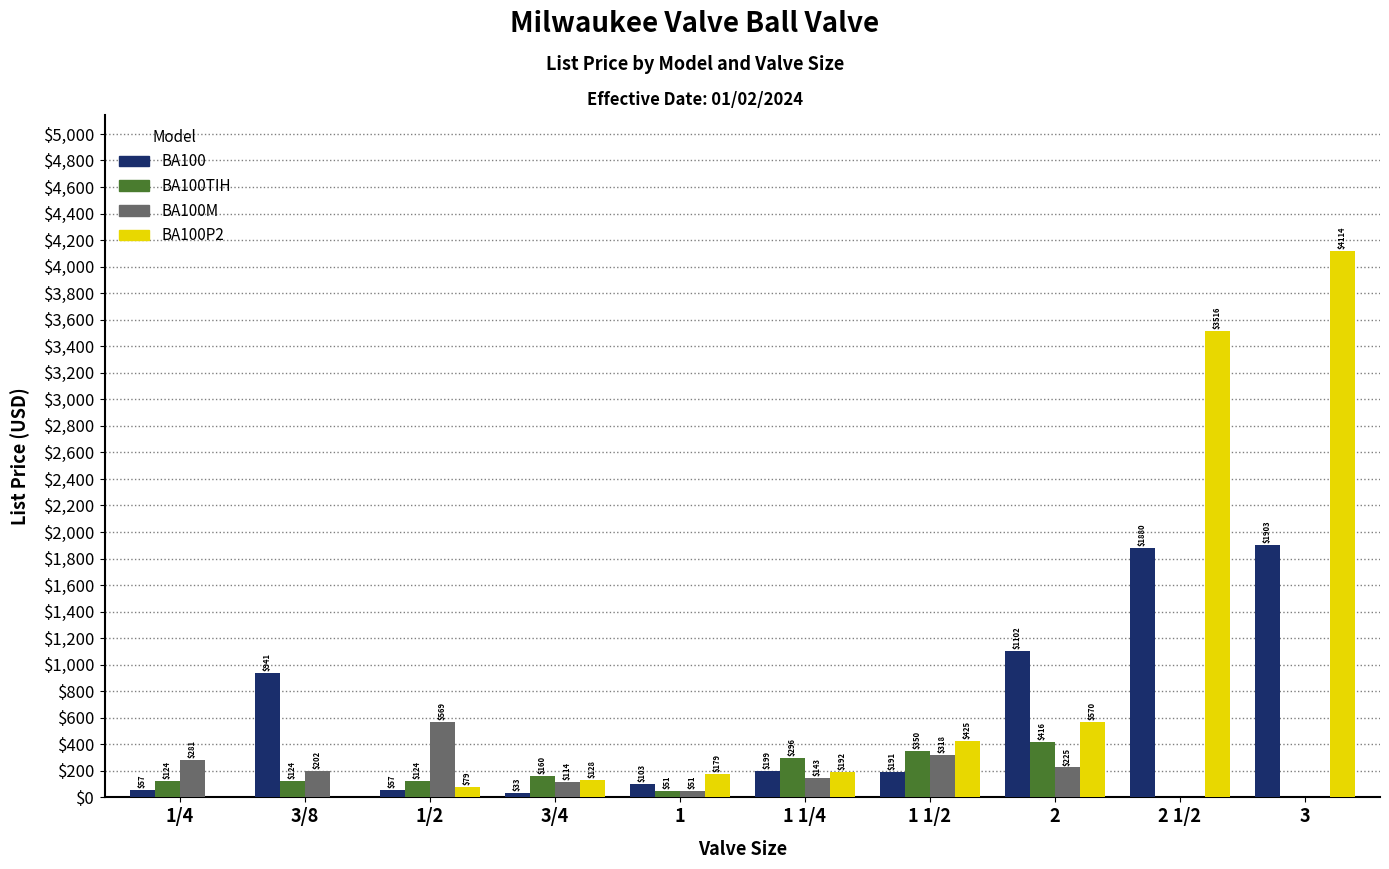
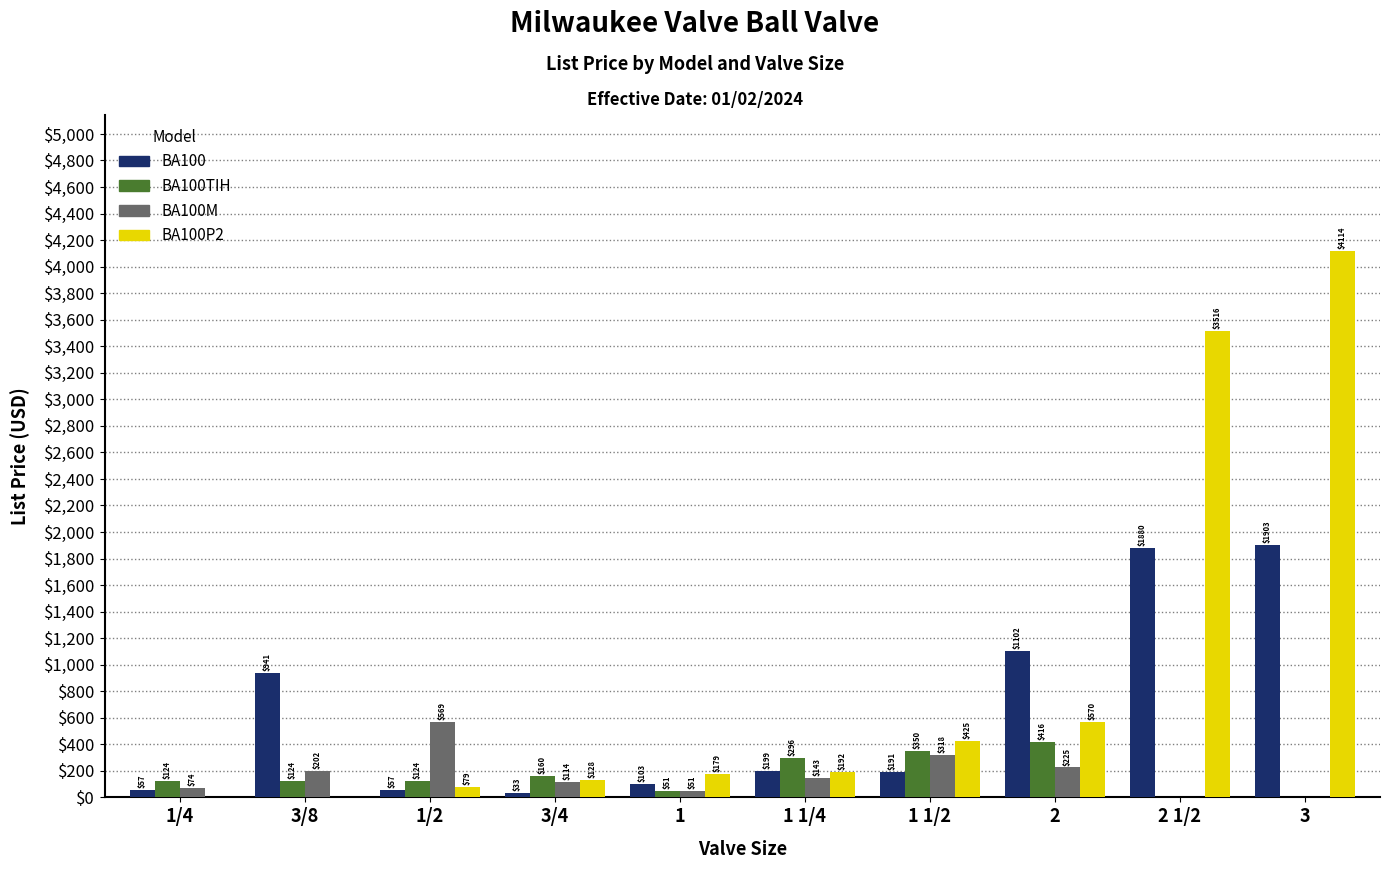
BA100M, 1/4: $281 -> $74
